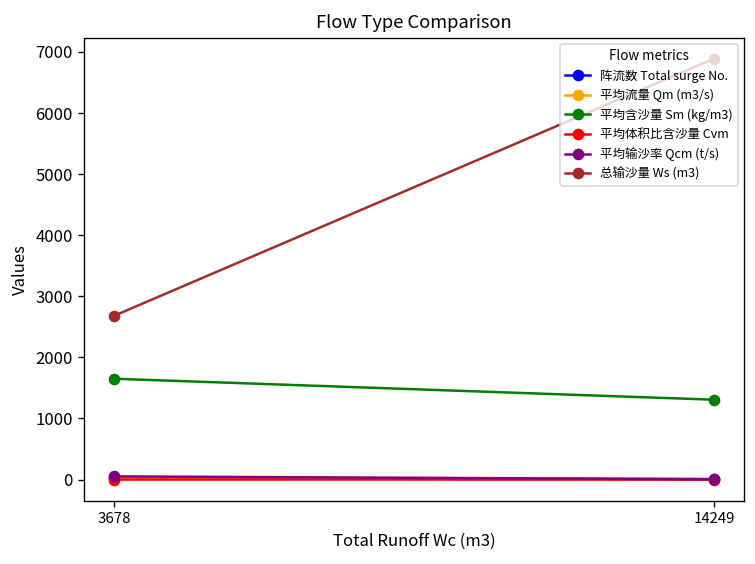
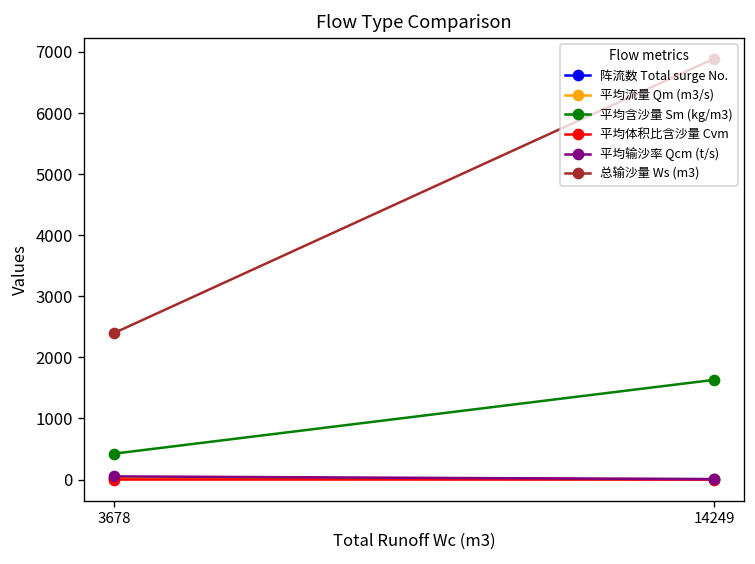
平均含沙量 Sm (kg/m3), 3678: 1700 -> 400
总输沙量 Ws (m3), 3678: 2700 -> 2400
平均含沙量 Sm (kg/m3), 14249: 1300 -> 1600
